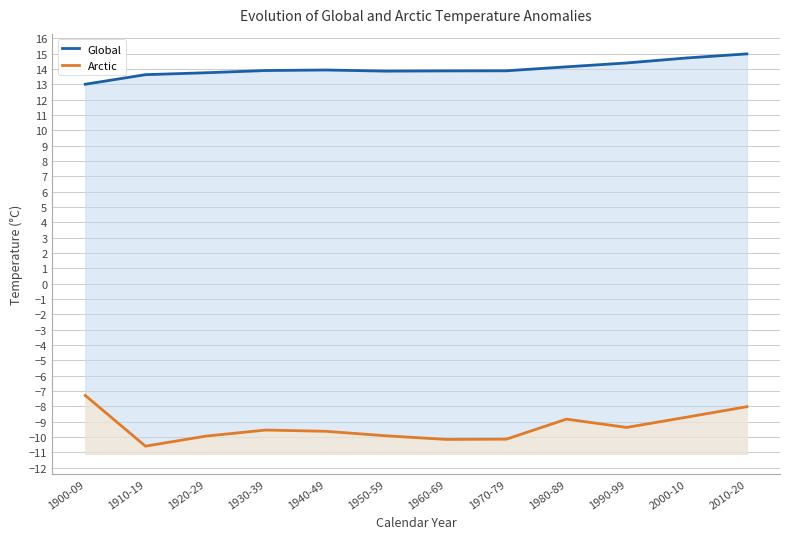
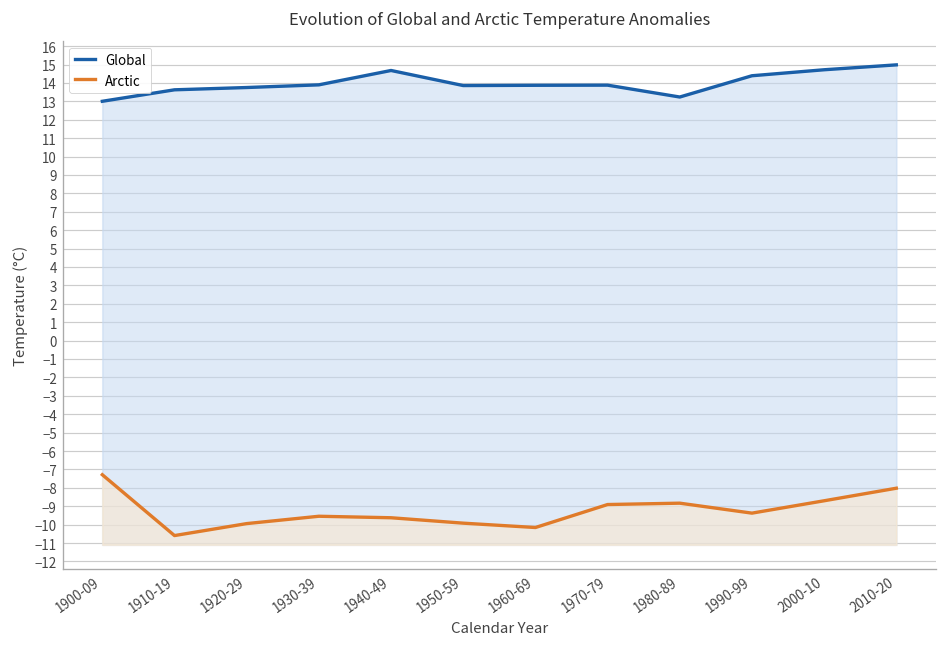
Global, 1940-49: 13.9 -> 14.7
Arctic, 1970-79: -10.1 -> -8.9
Global, 1980-89: 14.1 -> 13.2
